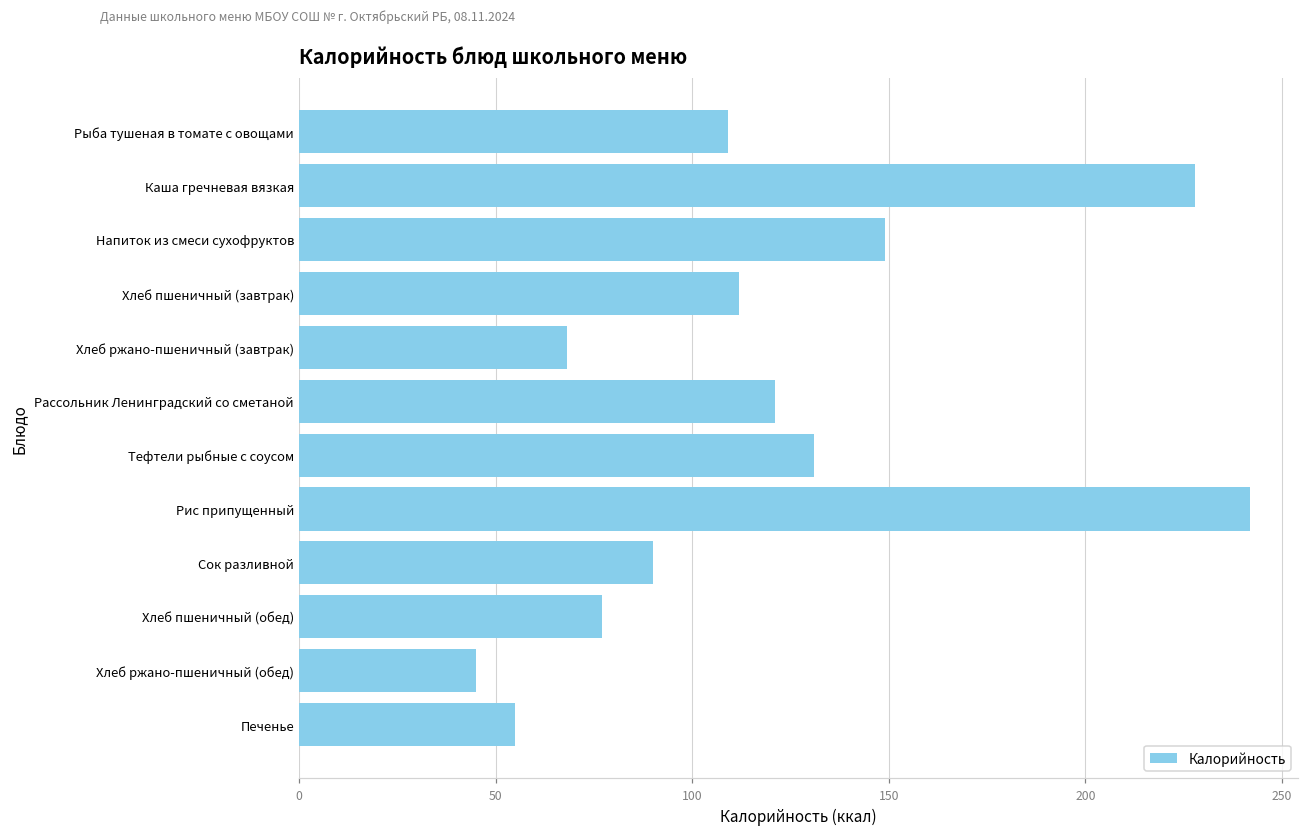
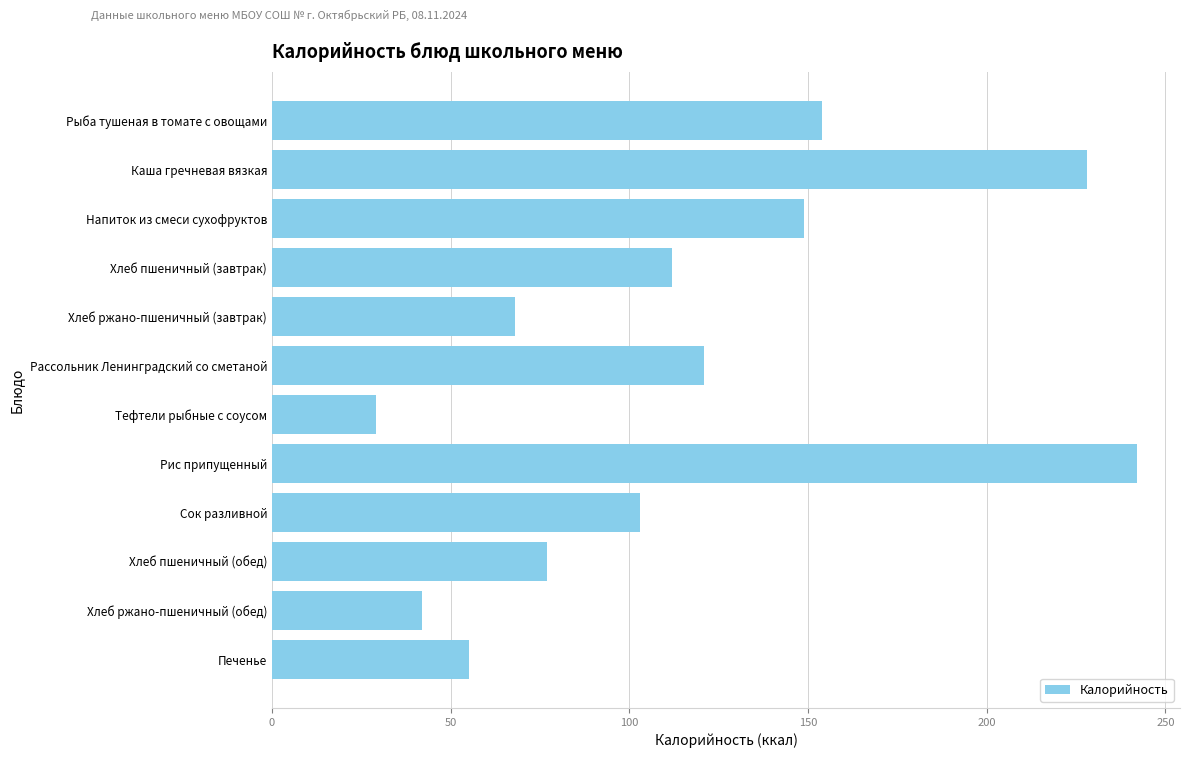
Рыба тушеная в томате с овощами: 109 -> 154
Тефтели рыбные с соусом: 131 -> 29
Сок разливной: 90 -> 103
Хлеб ржано-пшеничный (обед): 45 -> 42
